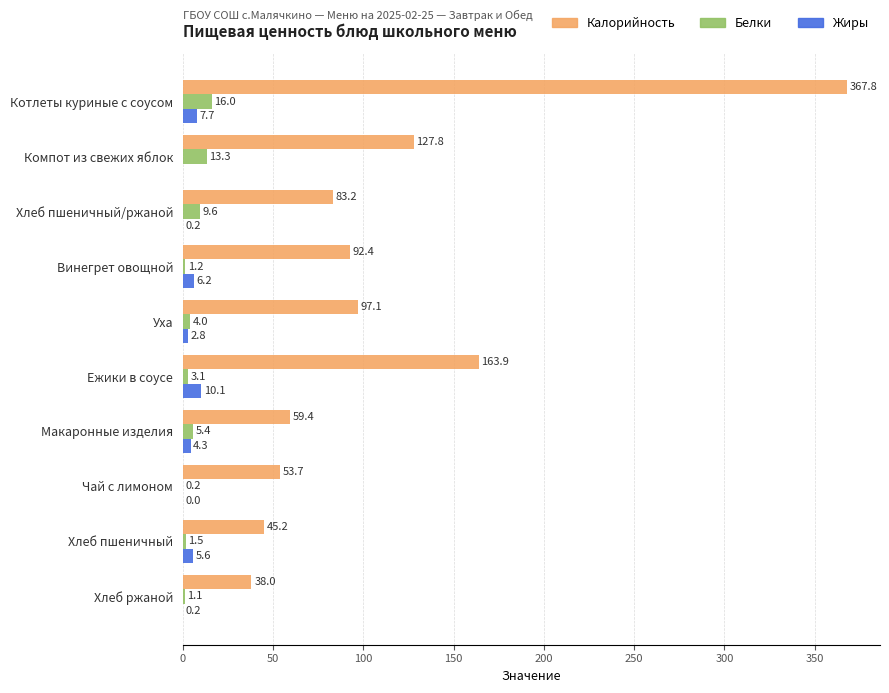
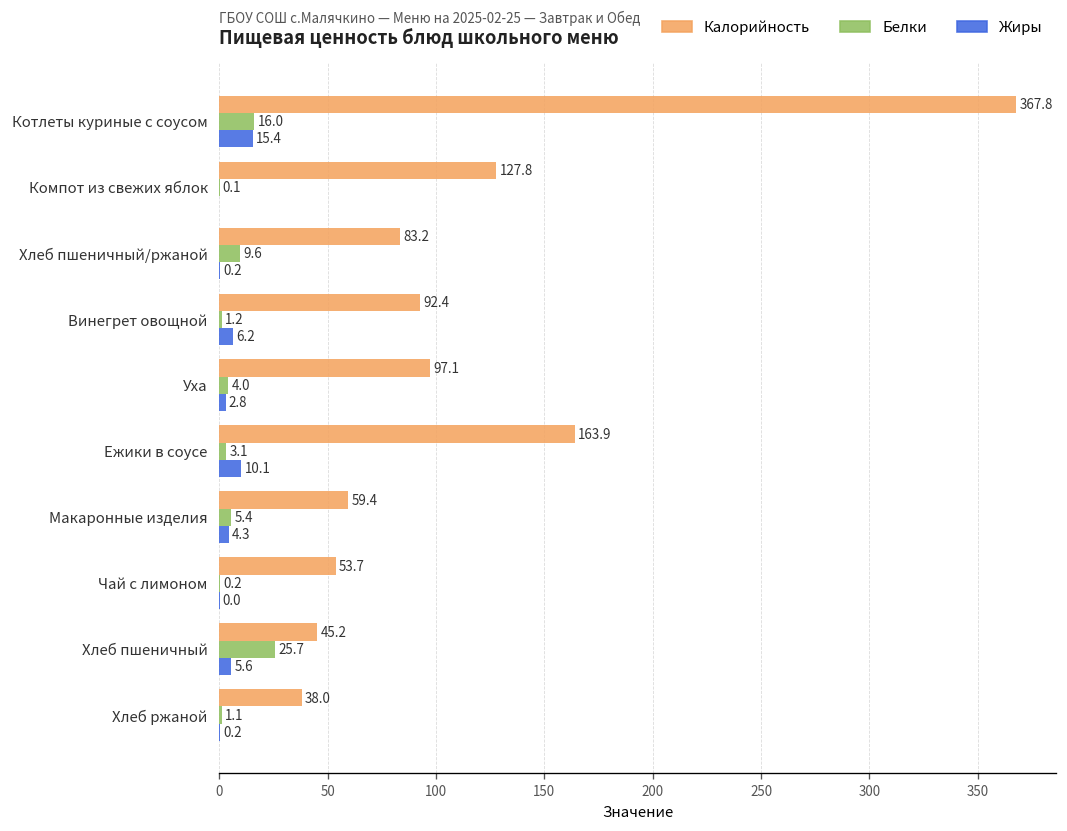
Жиры, Котлеты куриные с соусом: 7.7 -> 15.4
Белки, Компот из свежих яблок: 13.3 -> 0.1
Белки, Хлеб пшеничный: 1.5 -> 25.7
